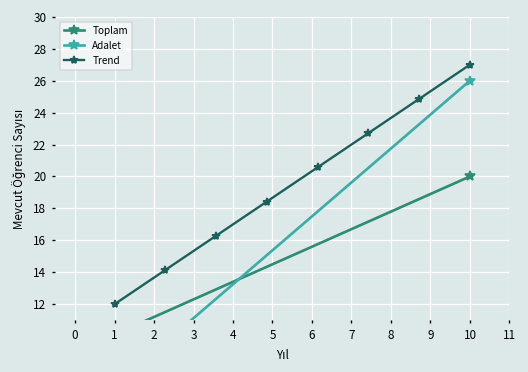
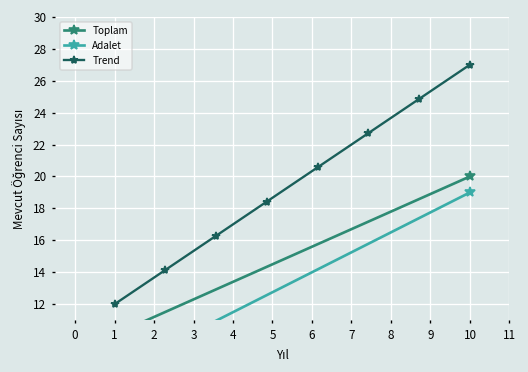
Adalet, 10: 26 -> 19
